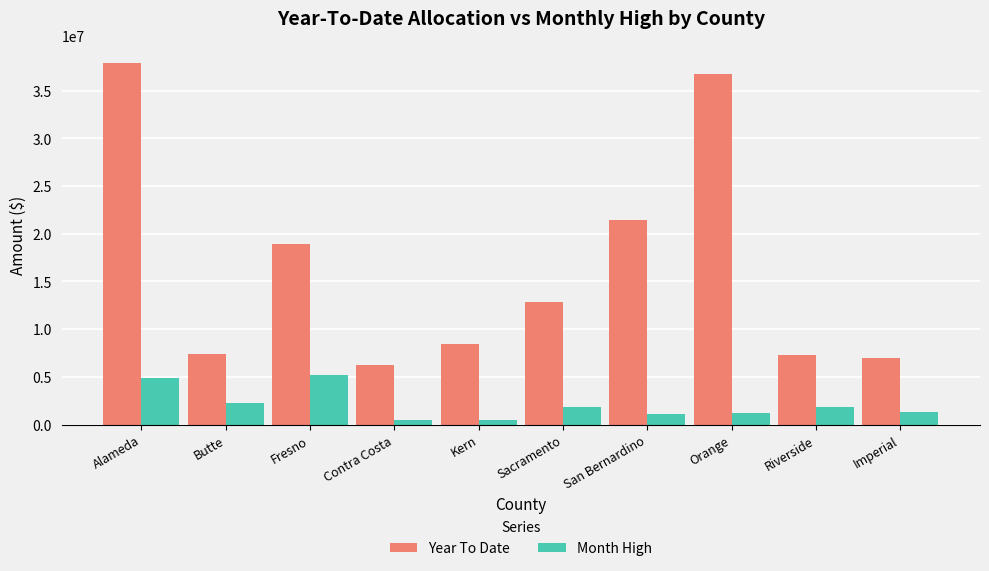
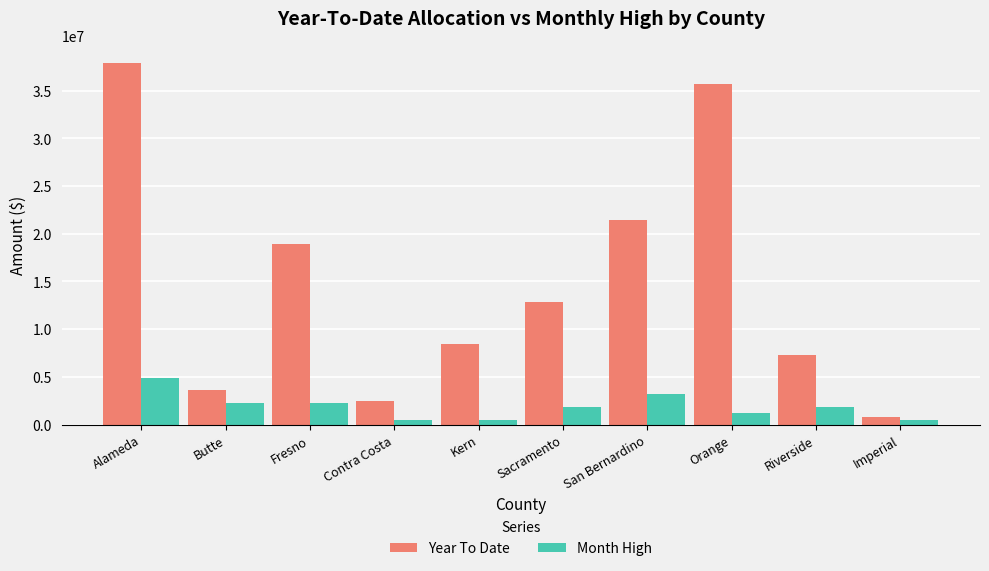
Year To Date, Butte: 7000000 -> 4000000
Month High, Fresno: 5000000 -> 2000000
Year To Date, Contra Costa: 6000000 -> 3000000
Month High, San Bernardino: 1000000 -> 3000000
Year To Date, Orange: 37000000 -> 36000000
Year To Date, Imperial: 7000000 -> 1000000
Month High, Imperial: 1000000 -> 0
